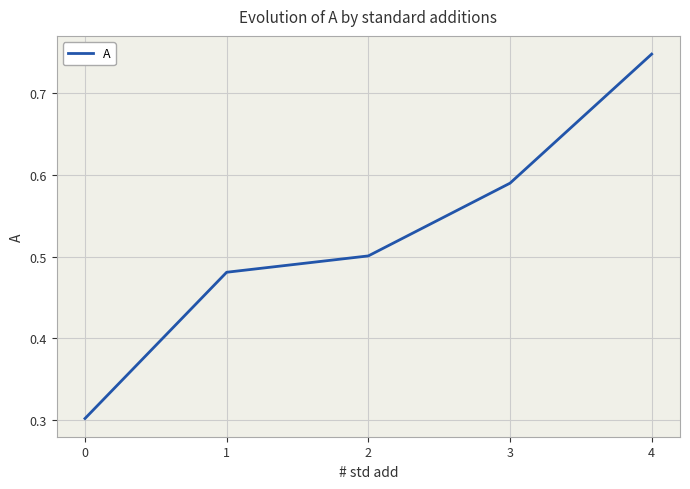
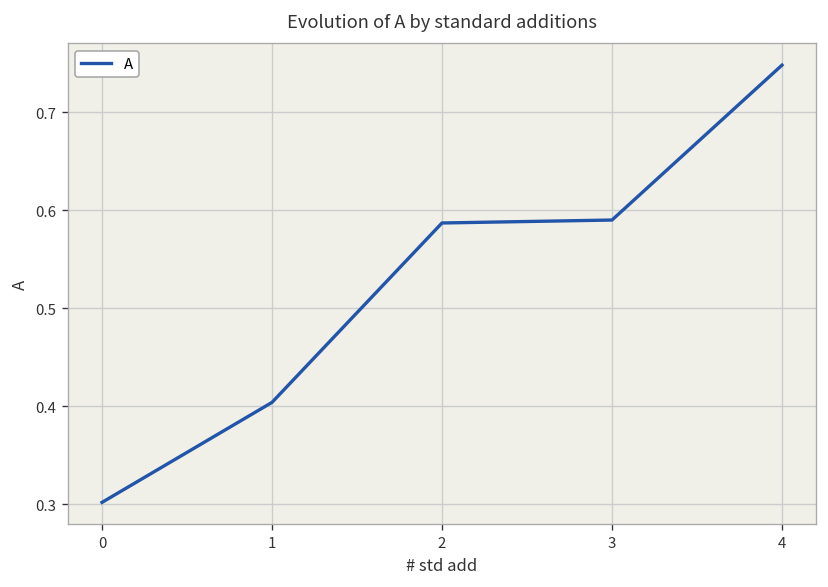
1: 0.48 -> 0.40
2: 0.50 -> 0.59
